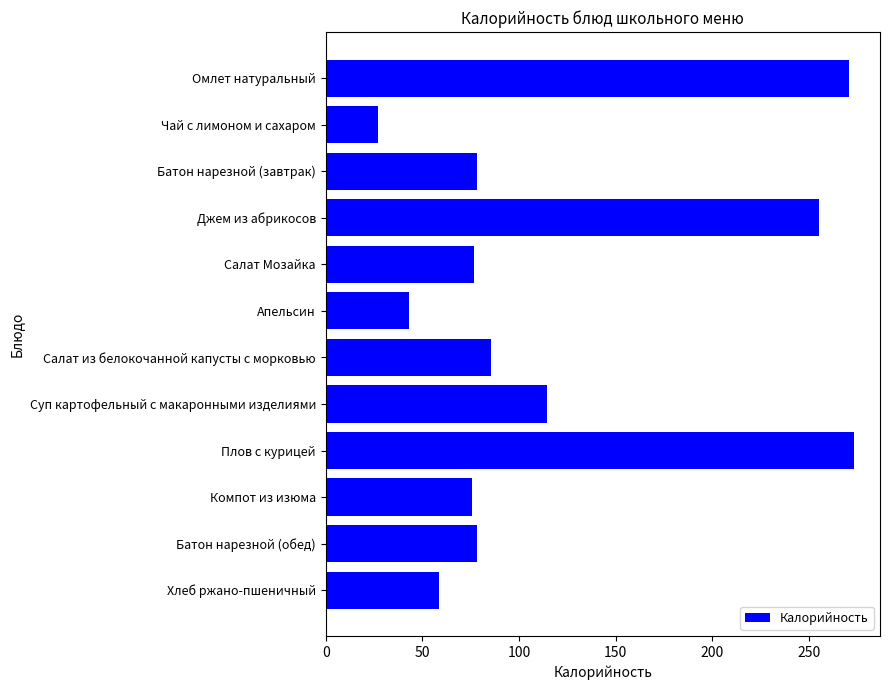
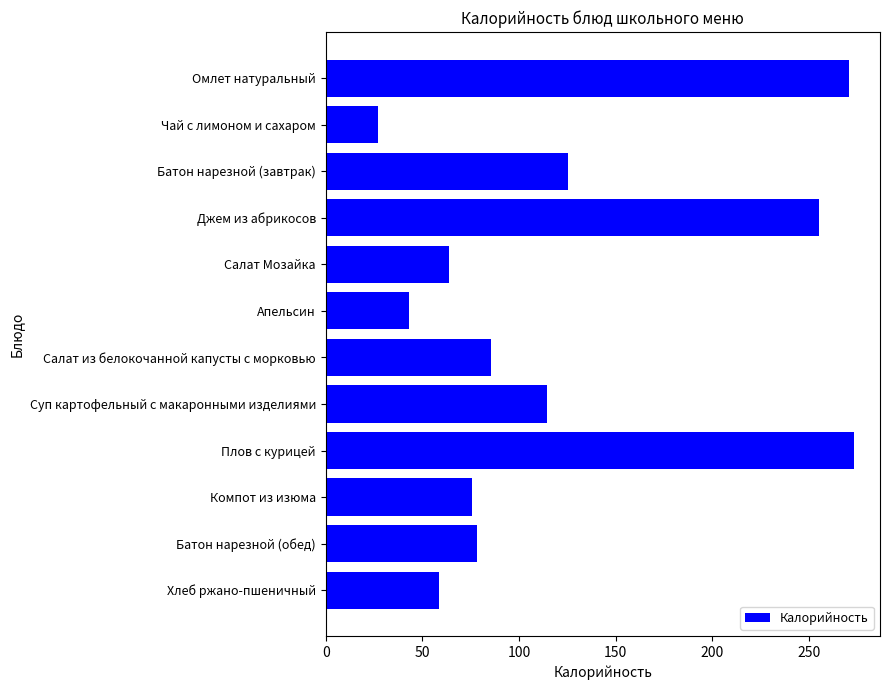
Батон нарезной (завтрак): 79 -> 126
Салат Мозайка: 77 -> 64
